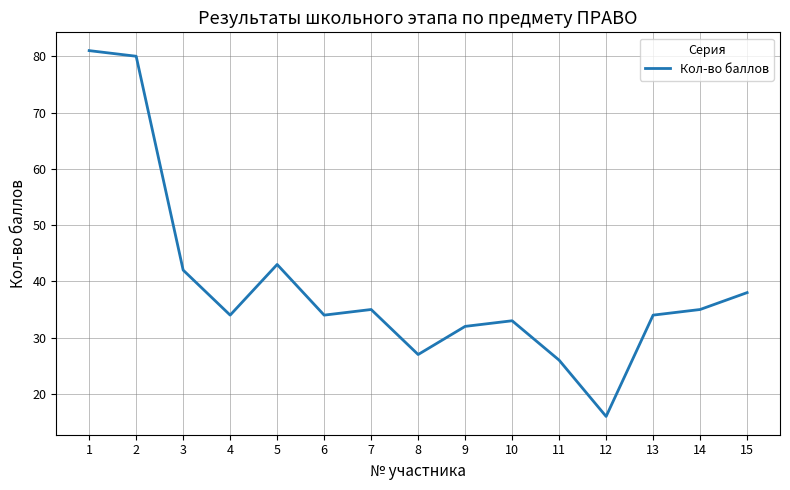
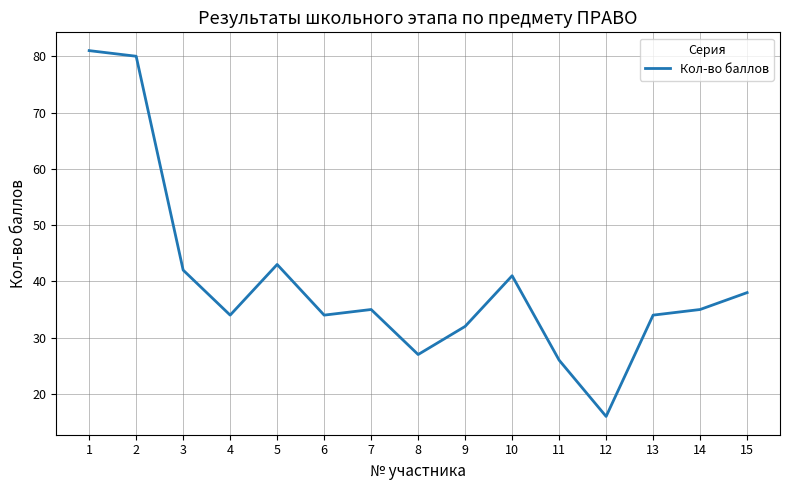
10: 33 -> 41
